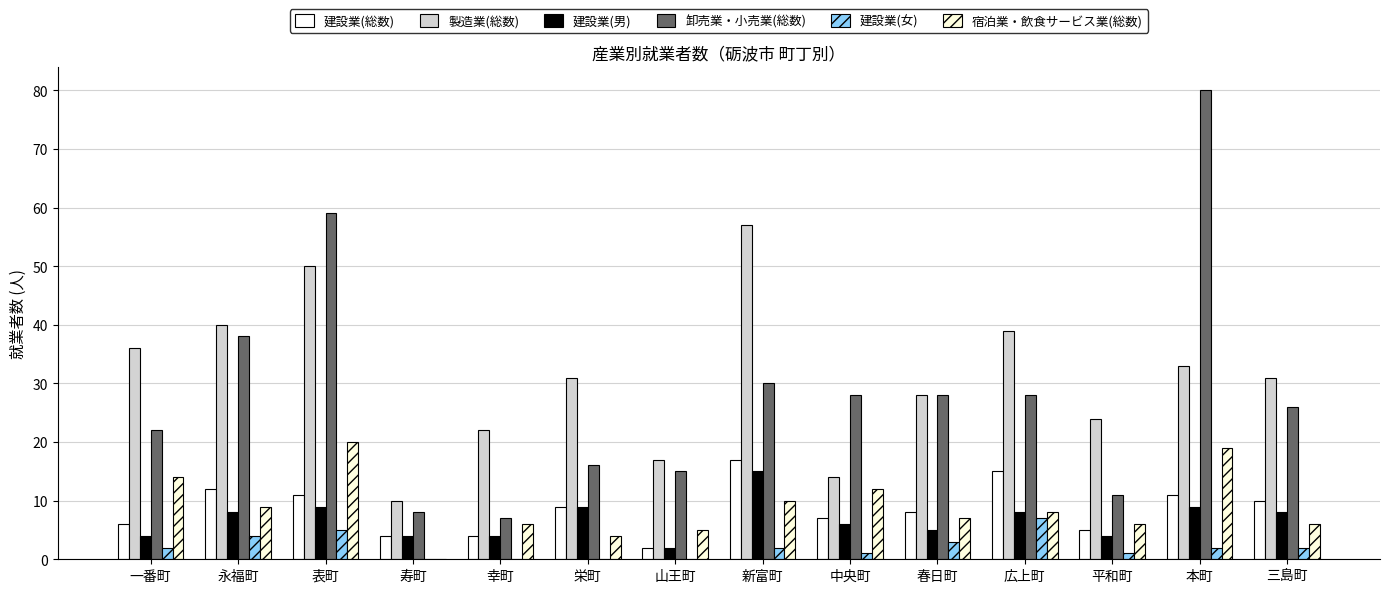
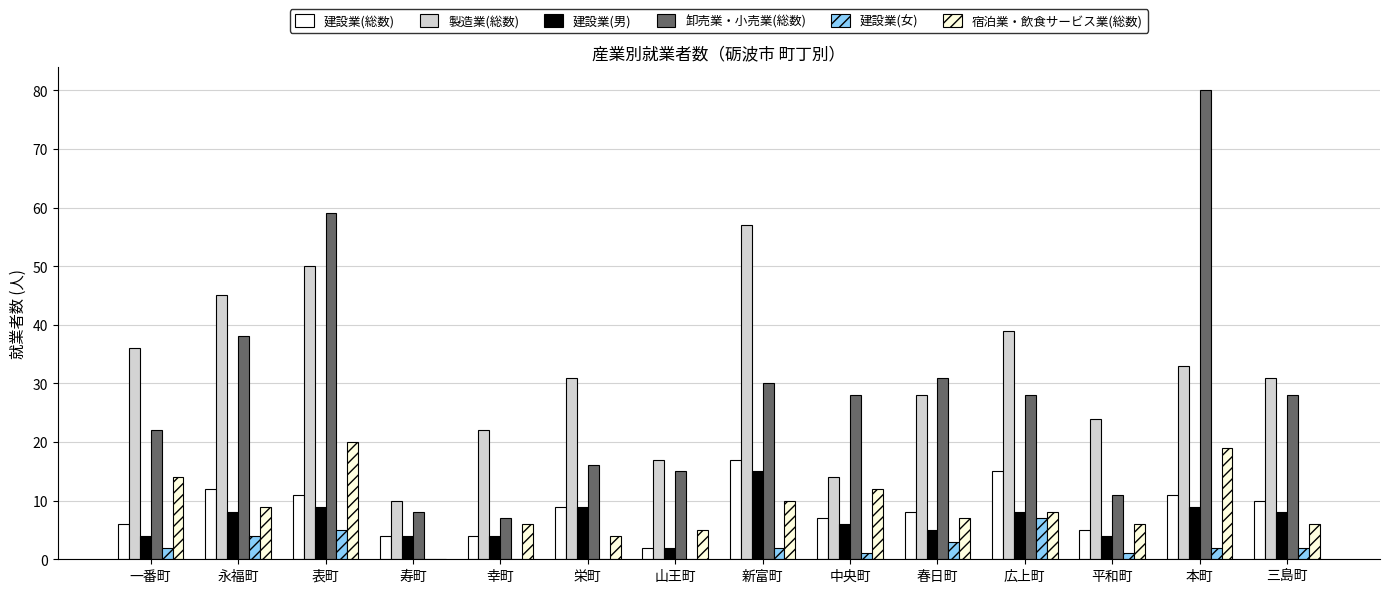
製造業(総数), 永福町: 40 -> 45
卸売業・小売業(総数), 春日町: 28 -> 31
卸売業・小売業(総数), 三島町: 26 -> 28
